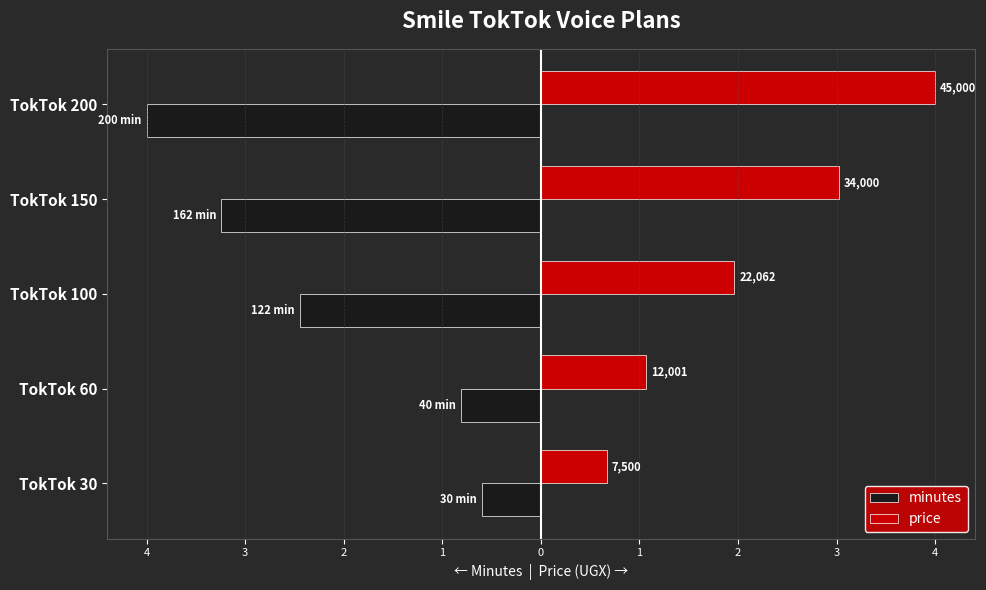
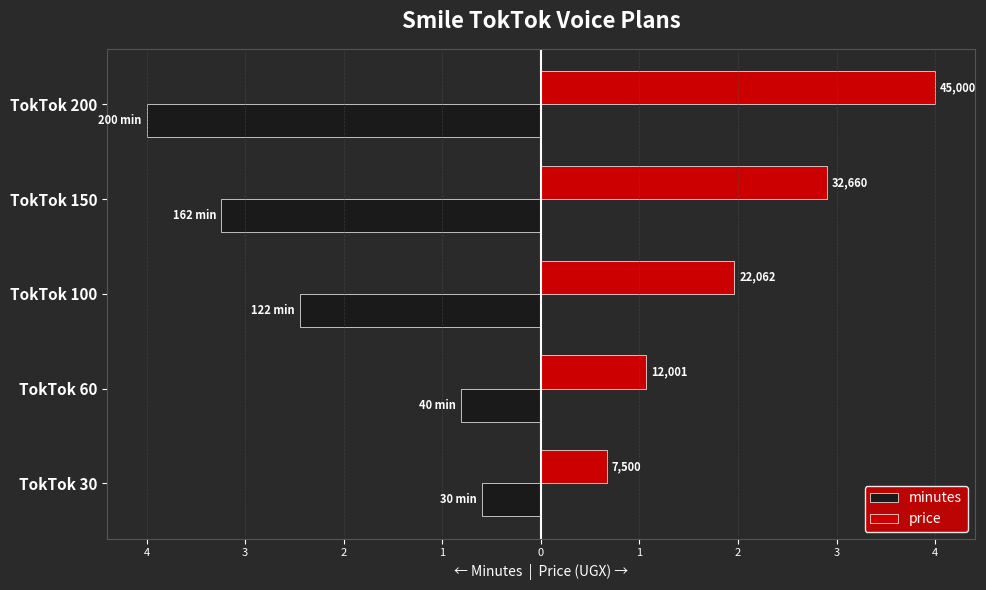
price, TokTok 150: 34,000 -> 32,660
